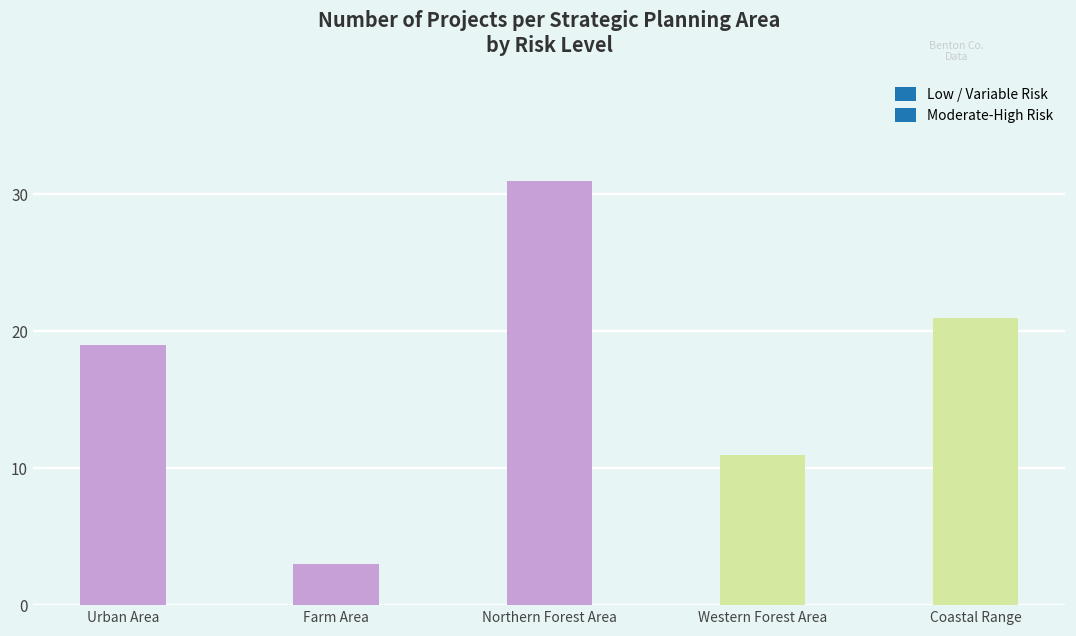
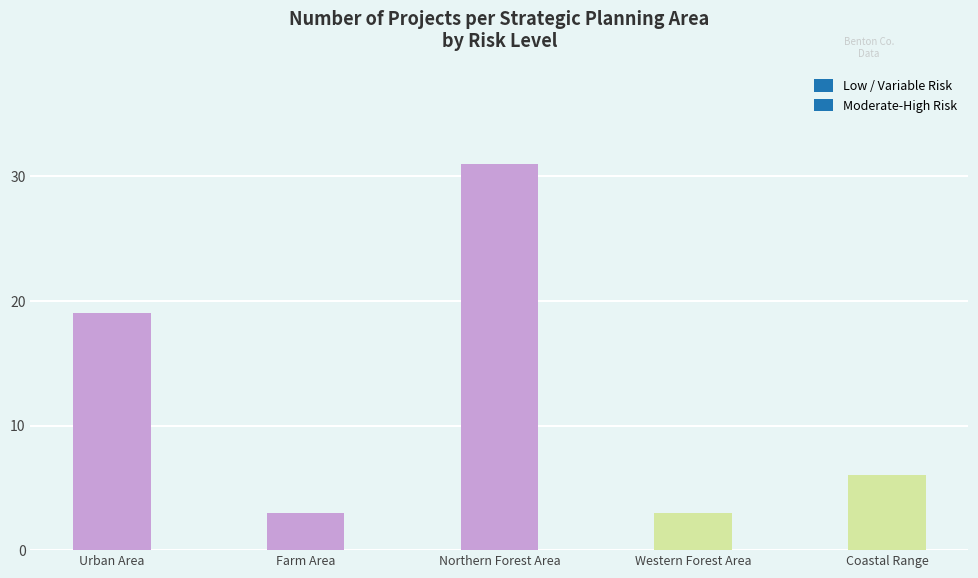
Western Forest Area: 11 -> 3
Coastal Range: 21 -> 6
